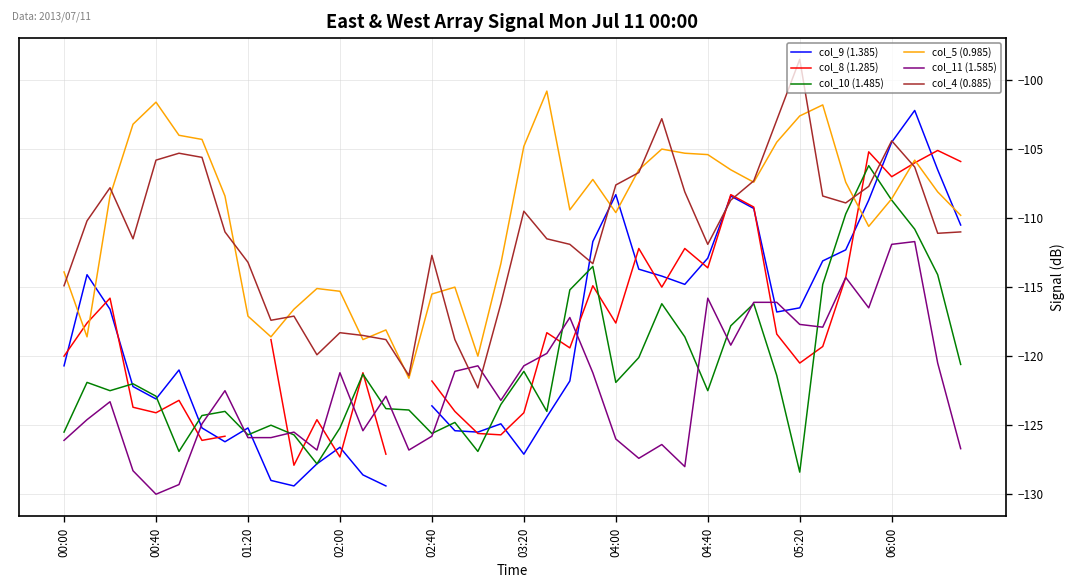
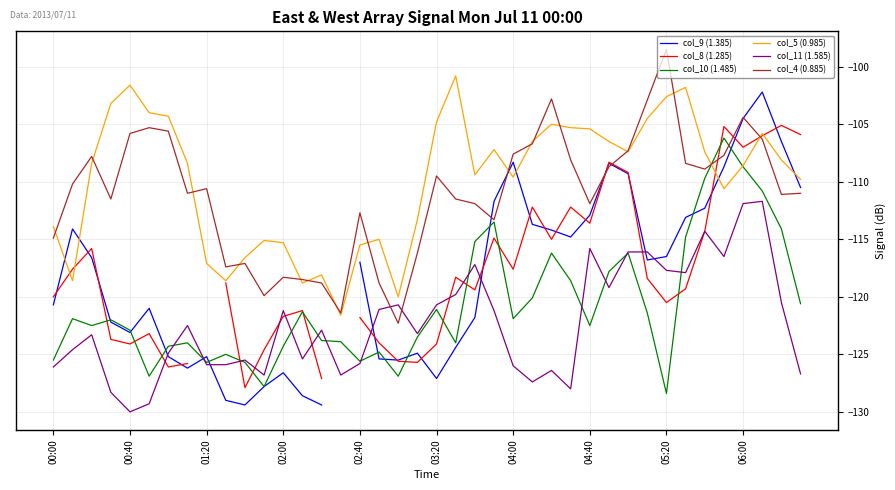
col_4 (0.885), 01:20: -113.2 -> -110.6
col_8 (1.285), 02:00: -127.3 -> -121.7
col_10 (1.485), 02:00: -125.2 -> -124.3
col_9 (1.385), 02:40: -123.6 -> -117.0
